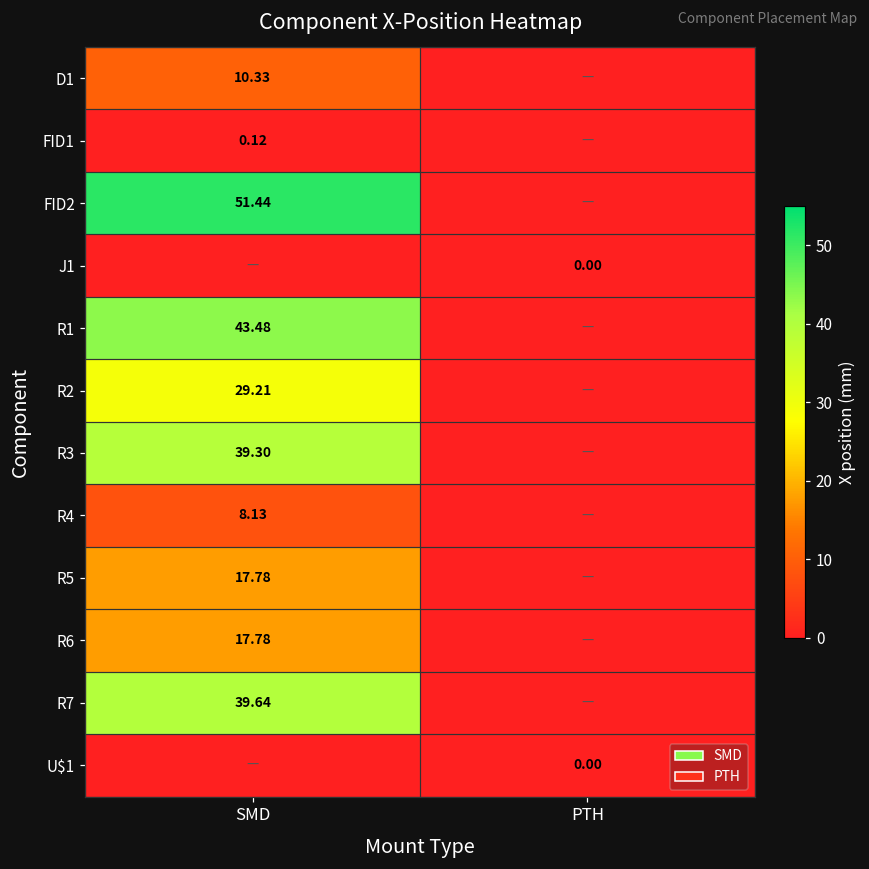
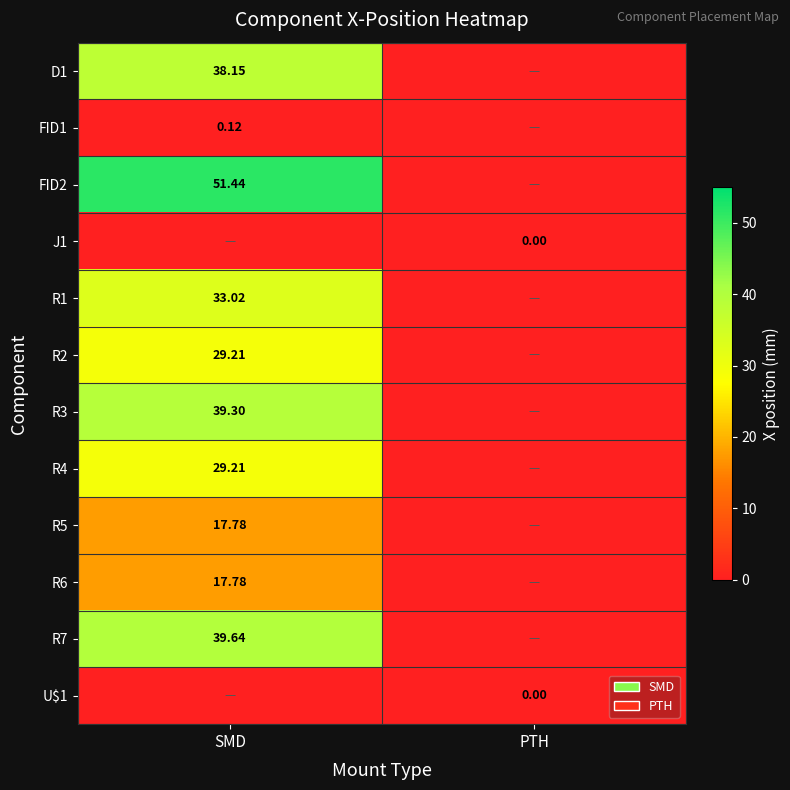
D1, SMD: 10.33 -> 38.15
R1, SMD: 43.48 -> 33.02
R4, SMD: 8.13 -> 29.21
